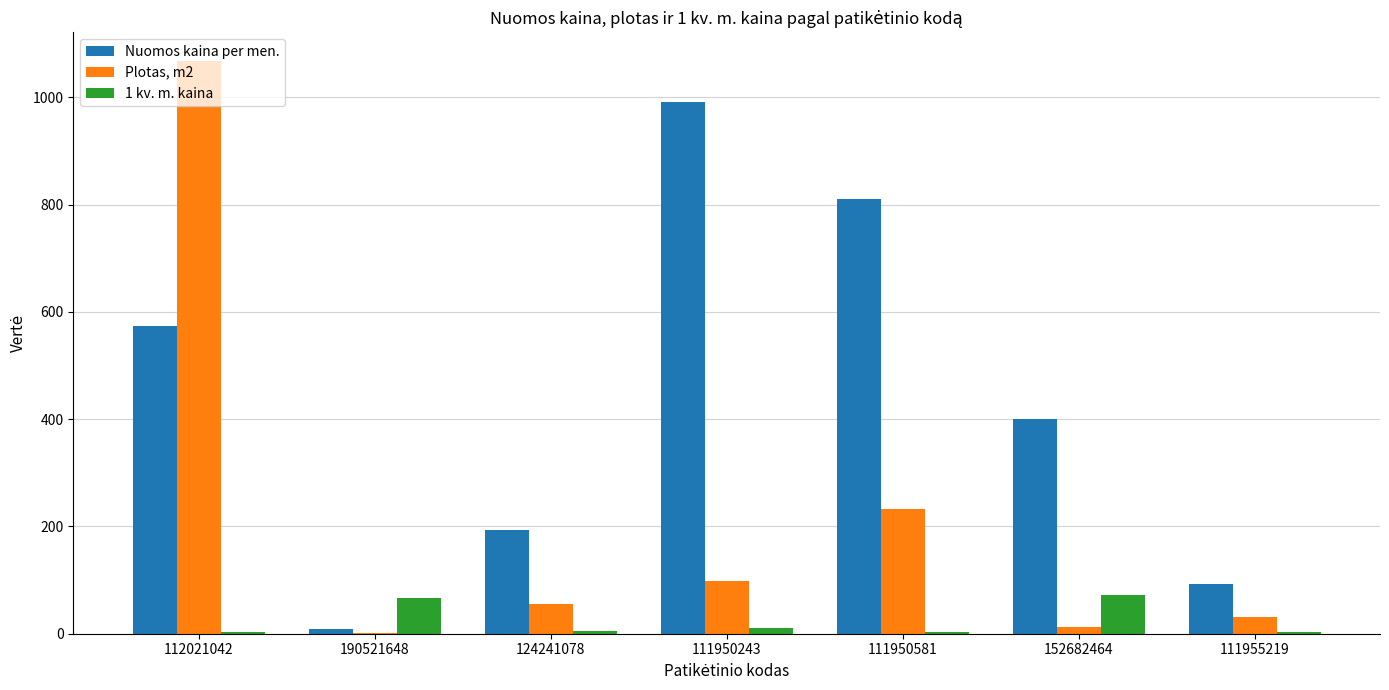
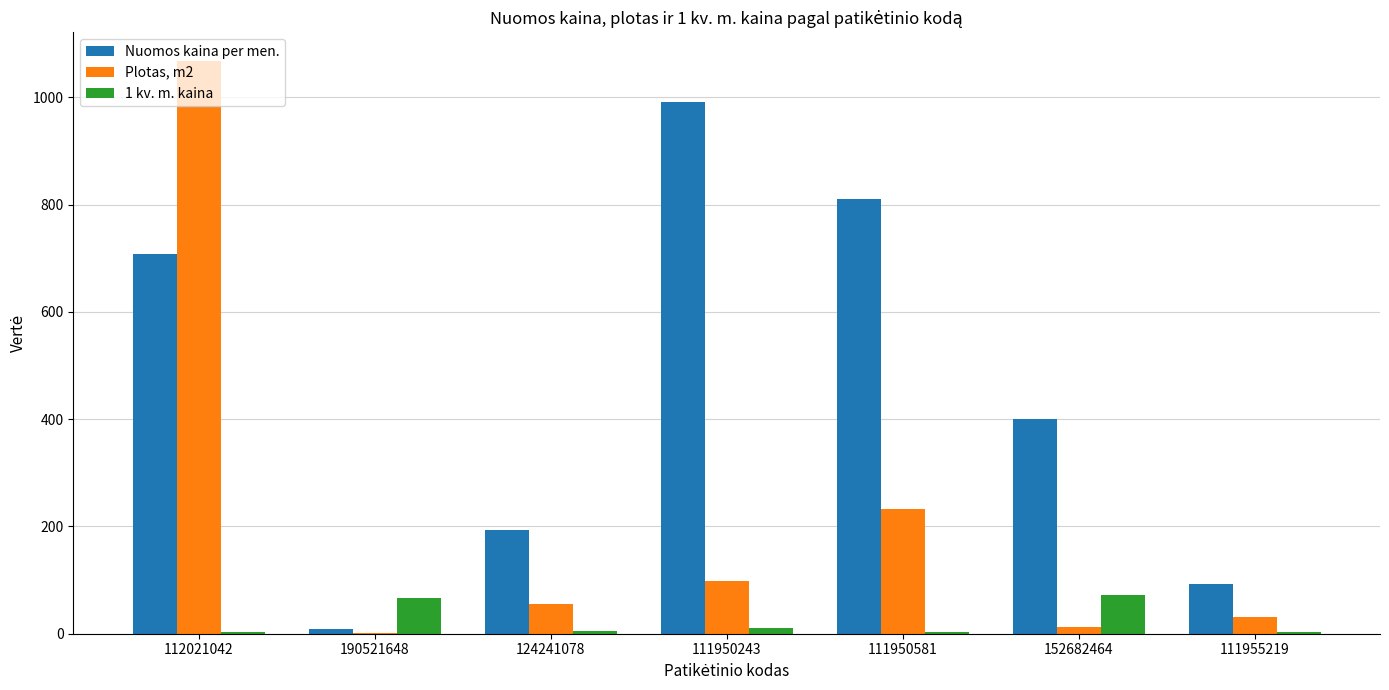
Nuomos kaina per men., 112021042: 570 -> 710
